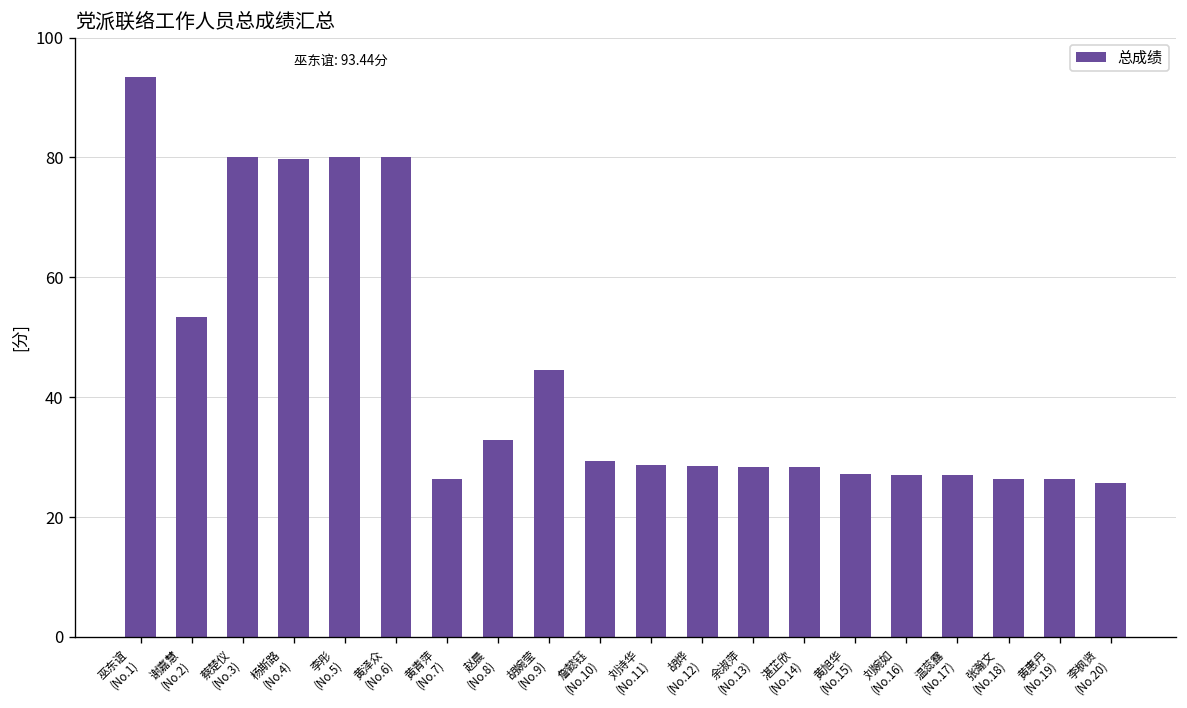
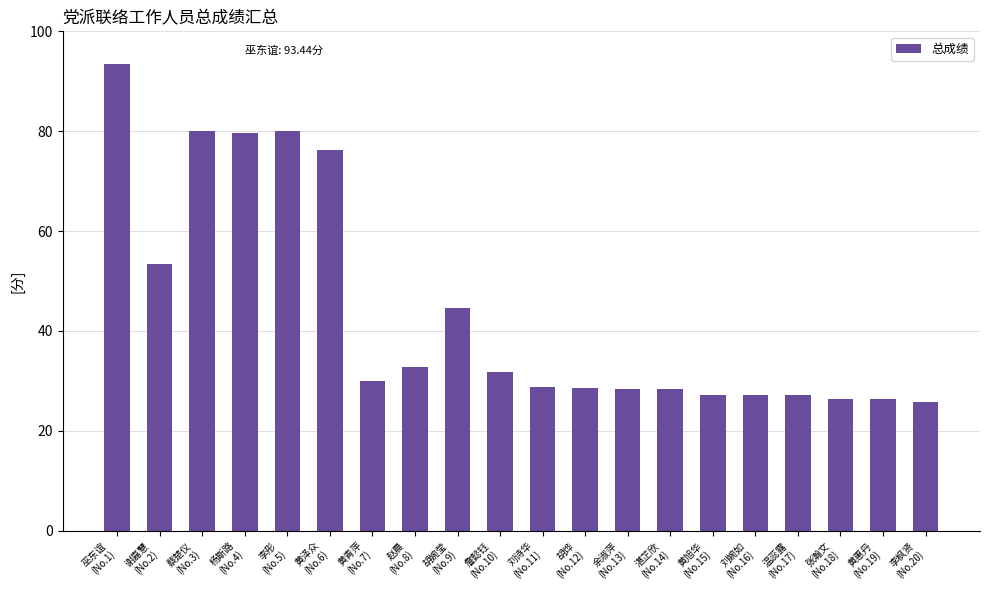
黄泽众 (No.6): 80 -> 76
黄青萍 (No.7): 26 -> 30
詹懿钰 (No.10): 29 -> 32
